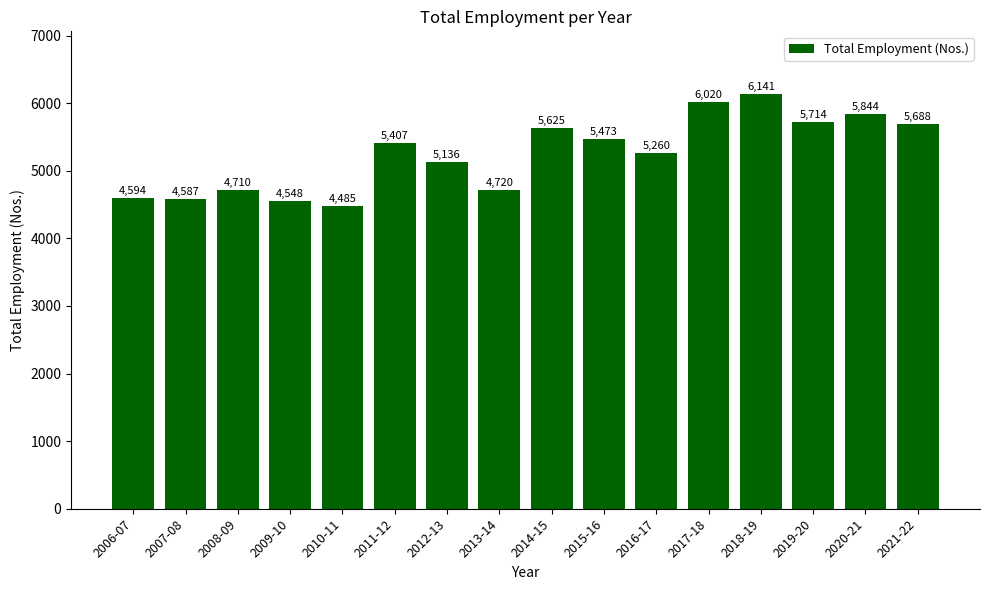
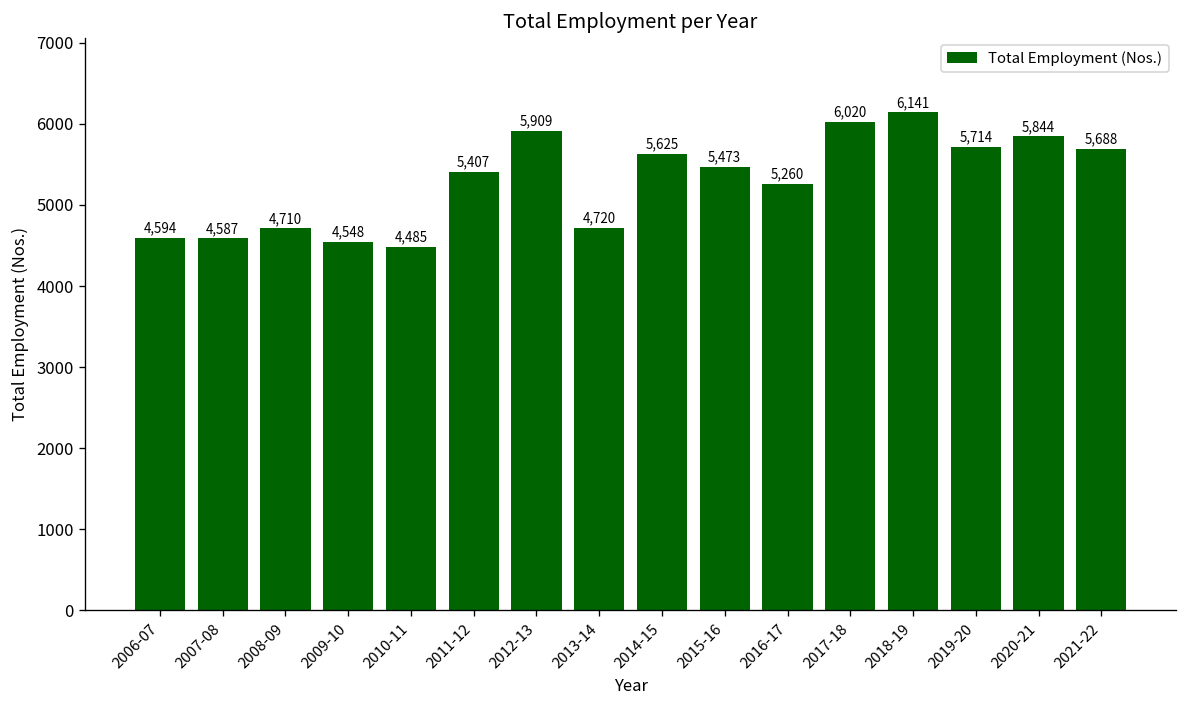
2012-13: 5,136 -> 5,909
